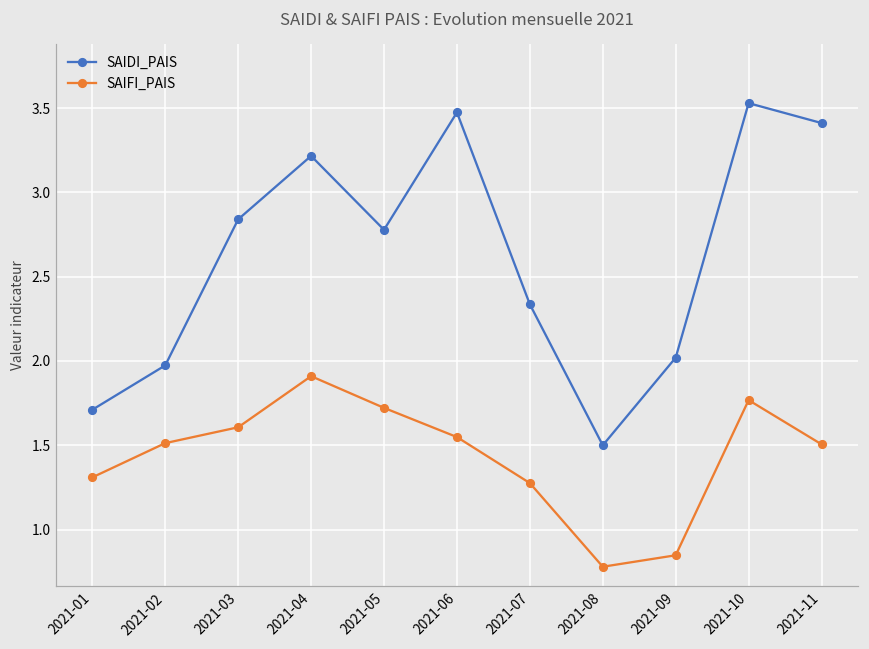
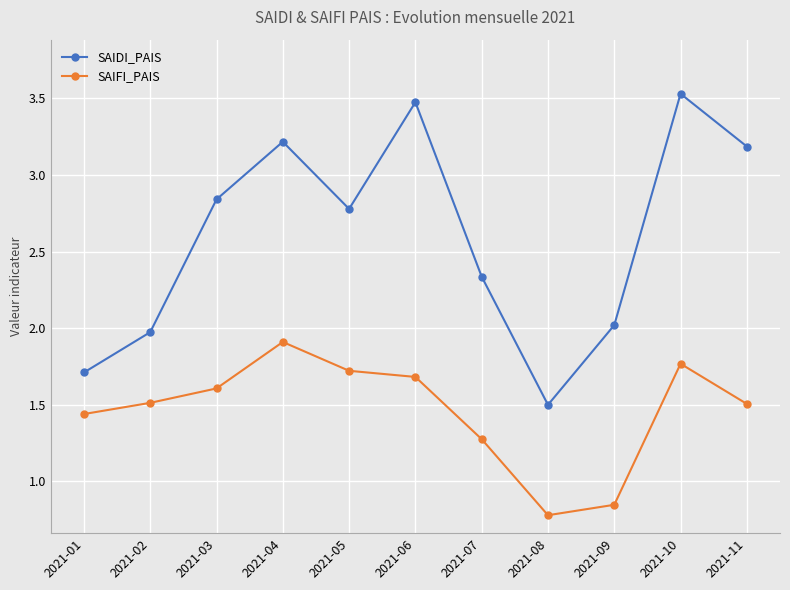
SAIFI_PAIS, 2021-01: 1.31 -> 1.44
SAIFI_PAIS, 2021-06: 1.55 -> 1.68
SAIDI_PAIS, 2021-11: 3.41 -> 3.19
